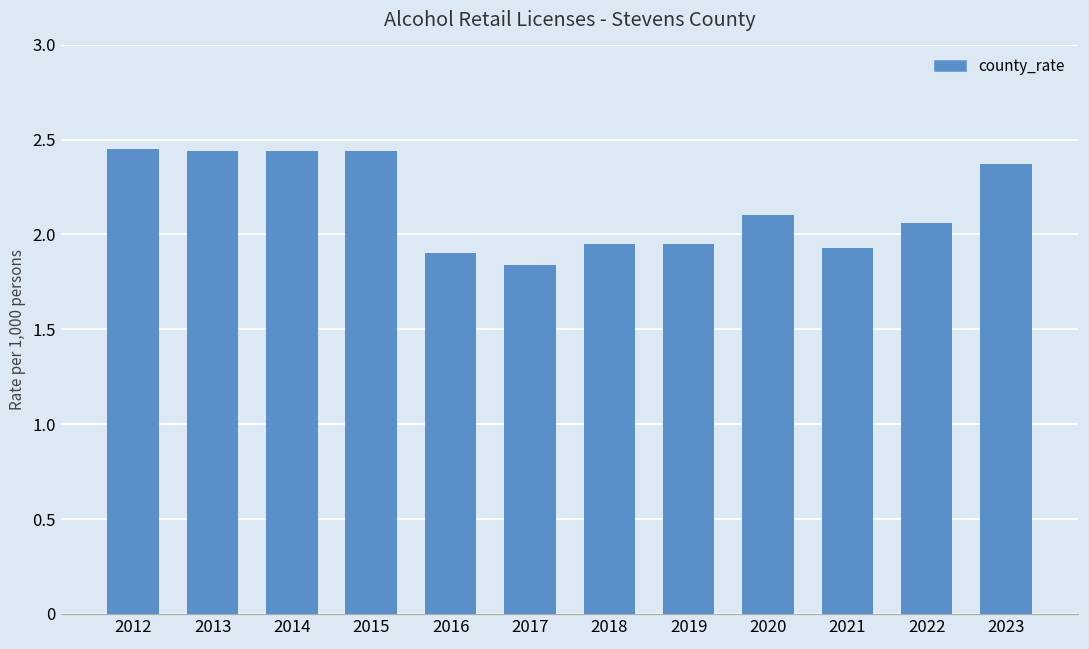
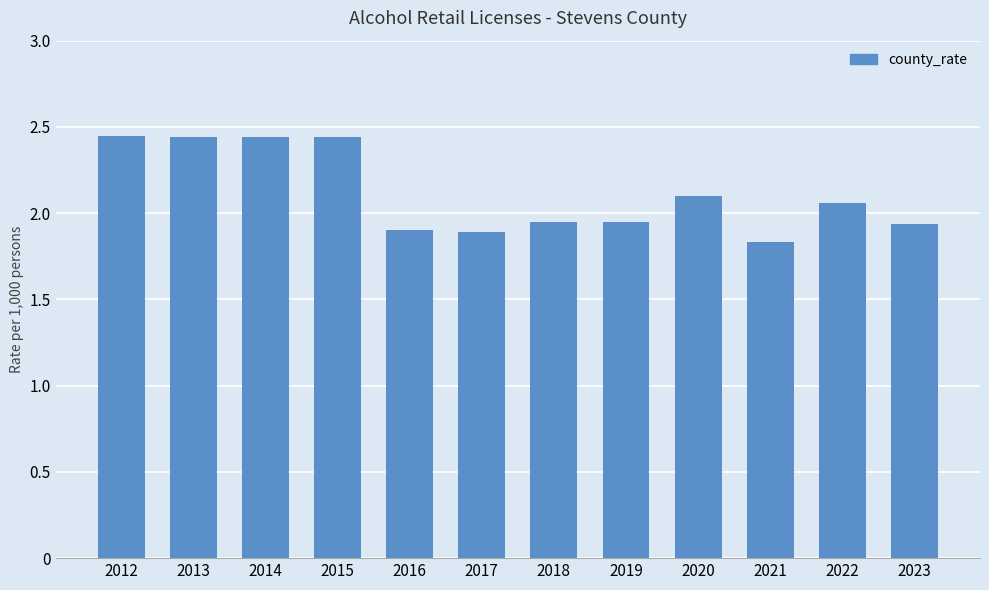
2017: 1.84 -> 1.89
2021: 1.93 -> 1.83
2023: 2.37 -> 1.94
